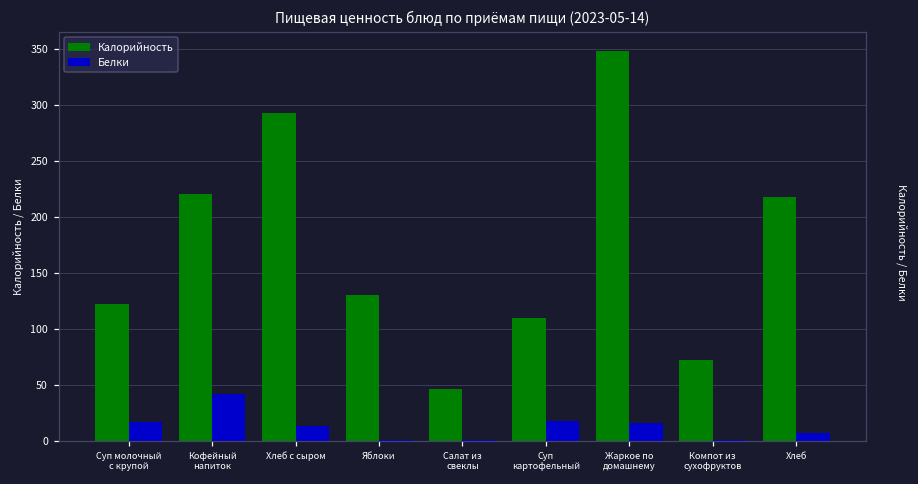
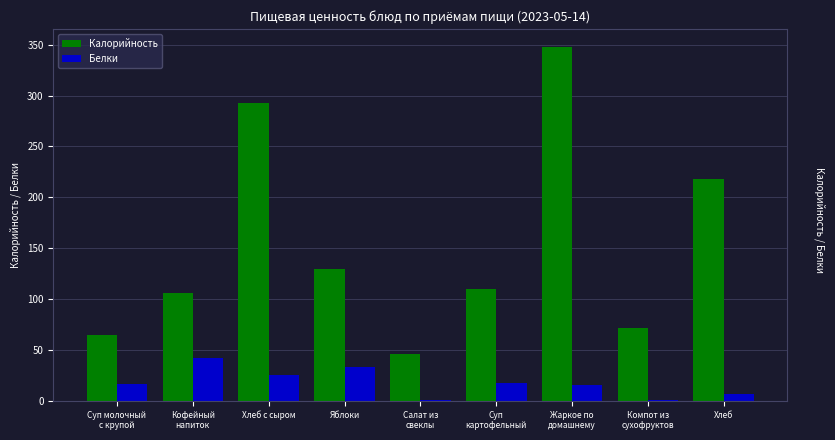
Калорийность, Суп молочный с крупой: 122 -> 65
Калорийность, Кофейный напиток: 221 -> 106
Белки, Хлеб с сыром: 13 -> 25
Белки, Яблоки: 1 -> 33
